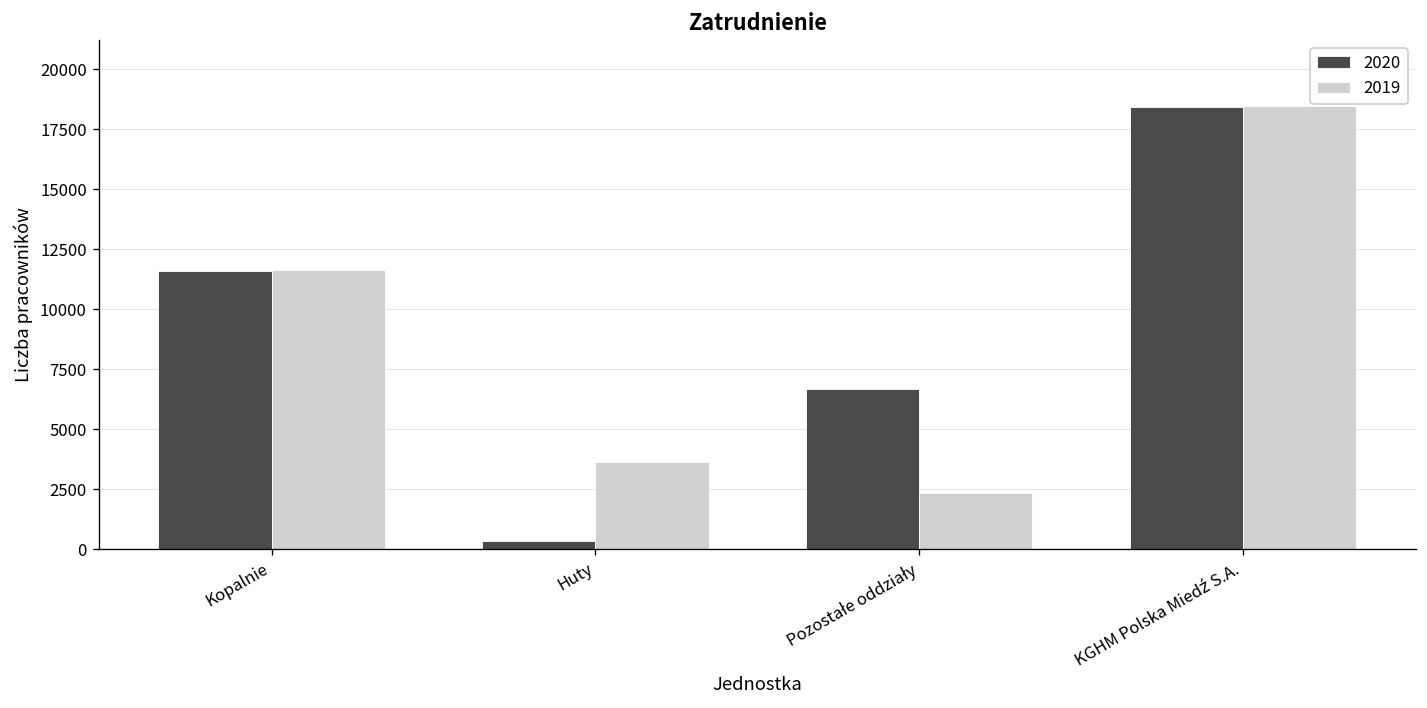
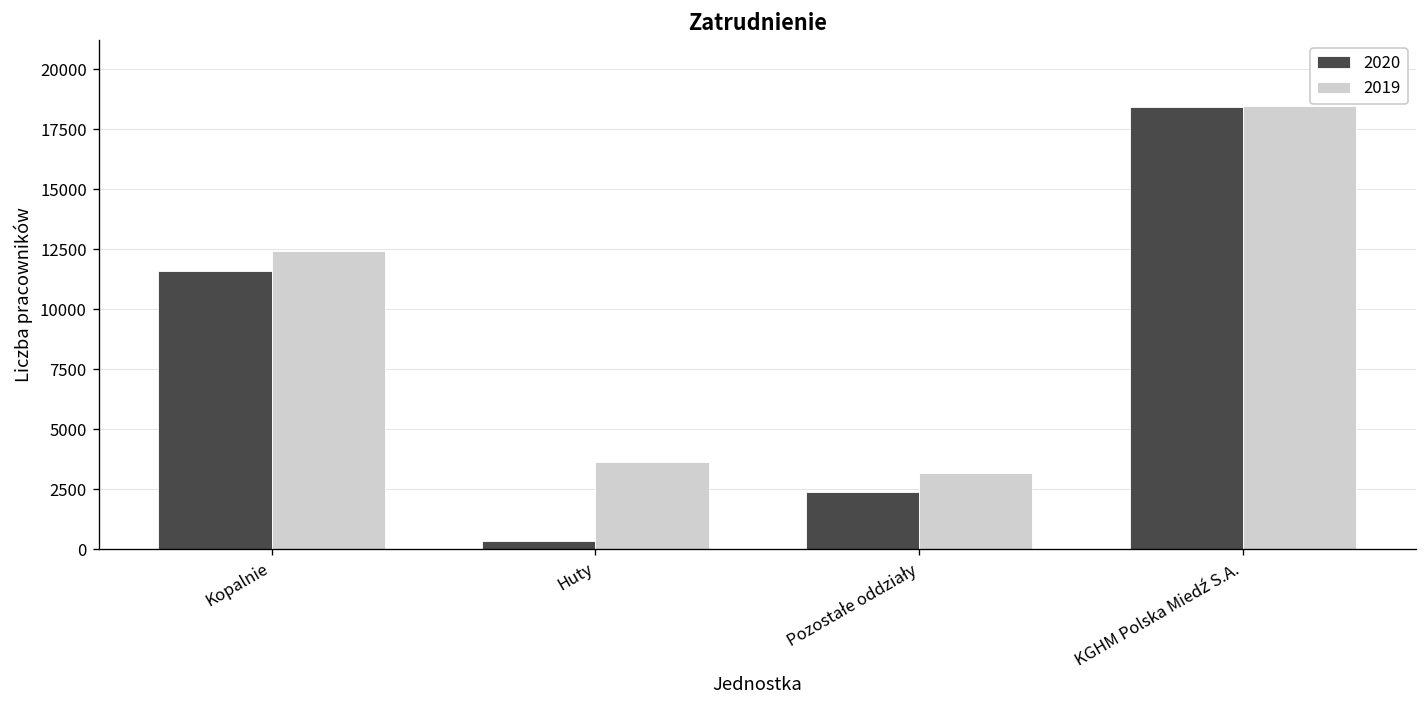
2019, Kopalnie: 11600 -> 12400
2020, Pozostałe oddziały: 6700 -> 2400
2019, Pozostałe oddziały: 2400 -> 3200
